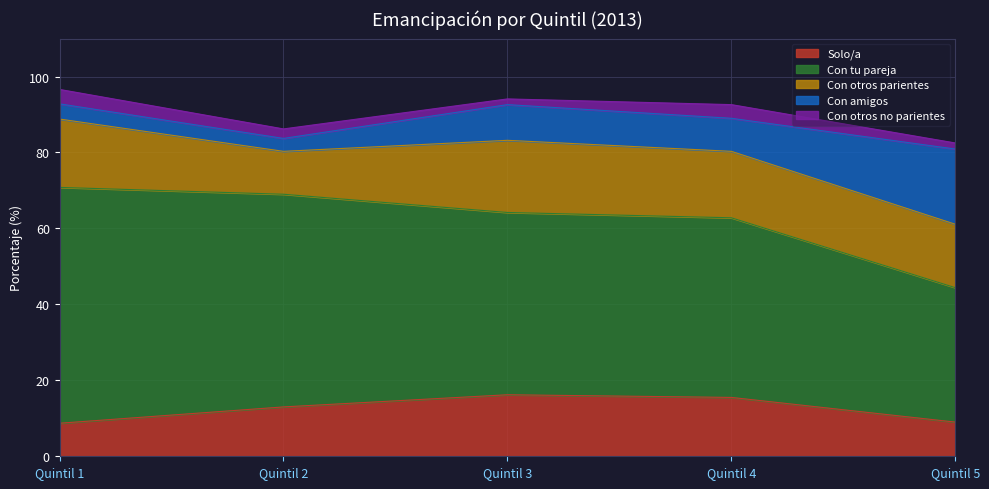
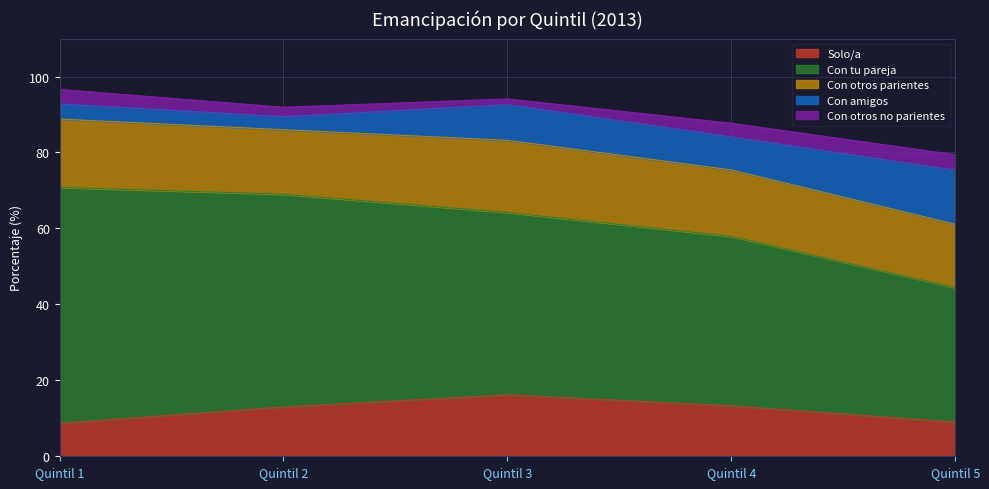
Con otros parientes, Quintil 2: 11 -> 17
Solo/a, Quintil 4: 16 -> 13
Con tu pareja, Quintil 4: 47 -> 45
Con amigos, Quintil 5: 20 -> 14
Con otros no parientes, Quintil 5: 2 -> 4
